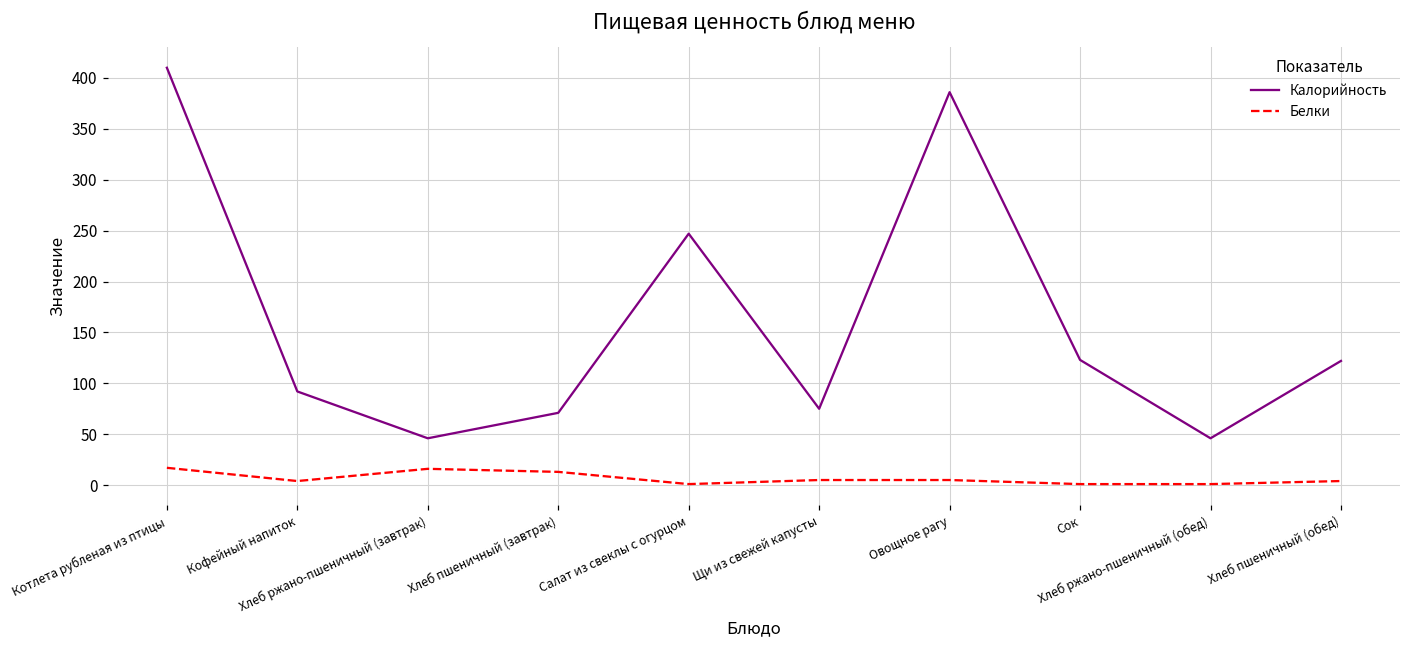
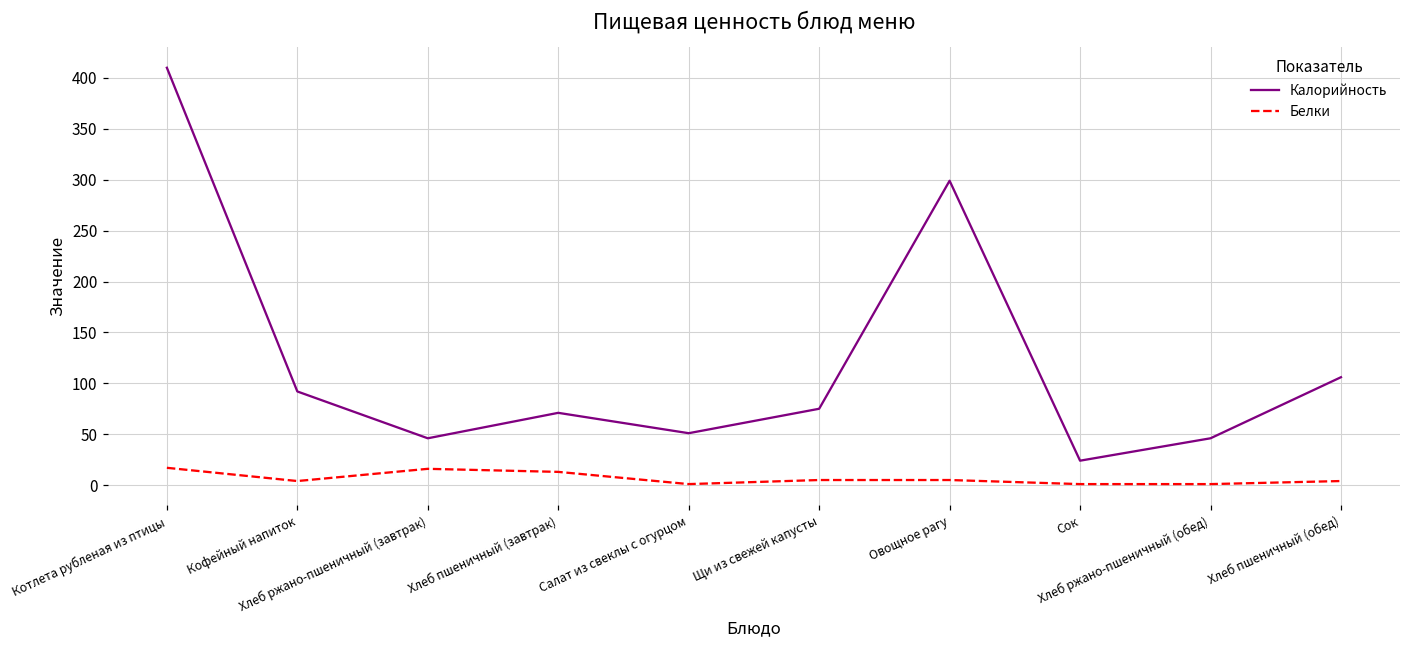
Калорийность, Салат из свеклы с огурцом: 250 -> 50
Калорийность, Овощное рагу: 390 -> 300
Калорийность, Сок: 120 -> 20
Калорийность, Хлеб пшеничный (обед): 120 -> 110
